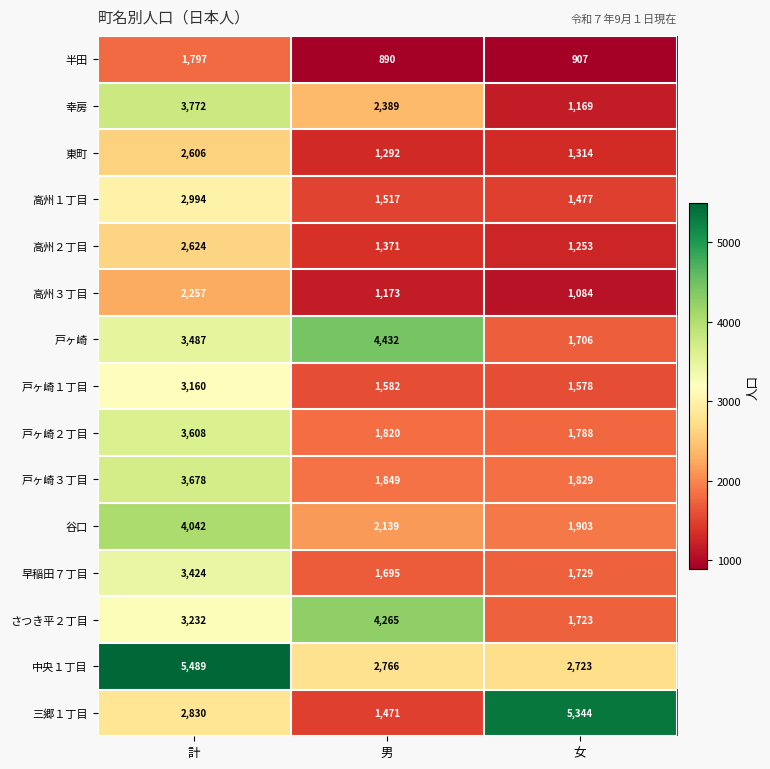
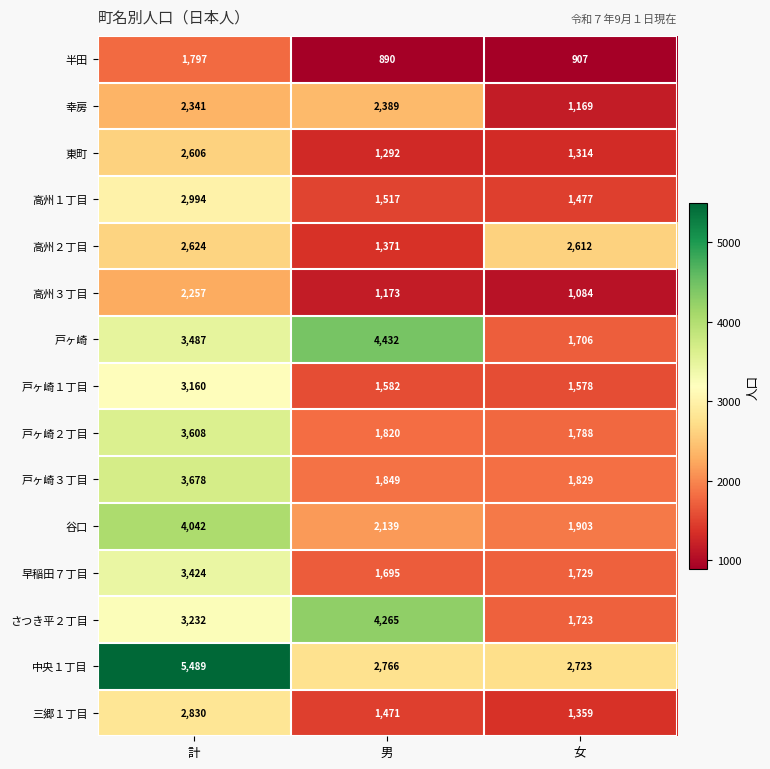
幸房, 計: 3,772 -> 2,341
高州２丁目, 女: 1,253 -> 2,612
三郷１丁目, 女: 5,344 -> 1,359
